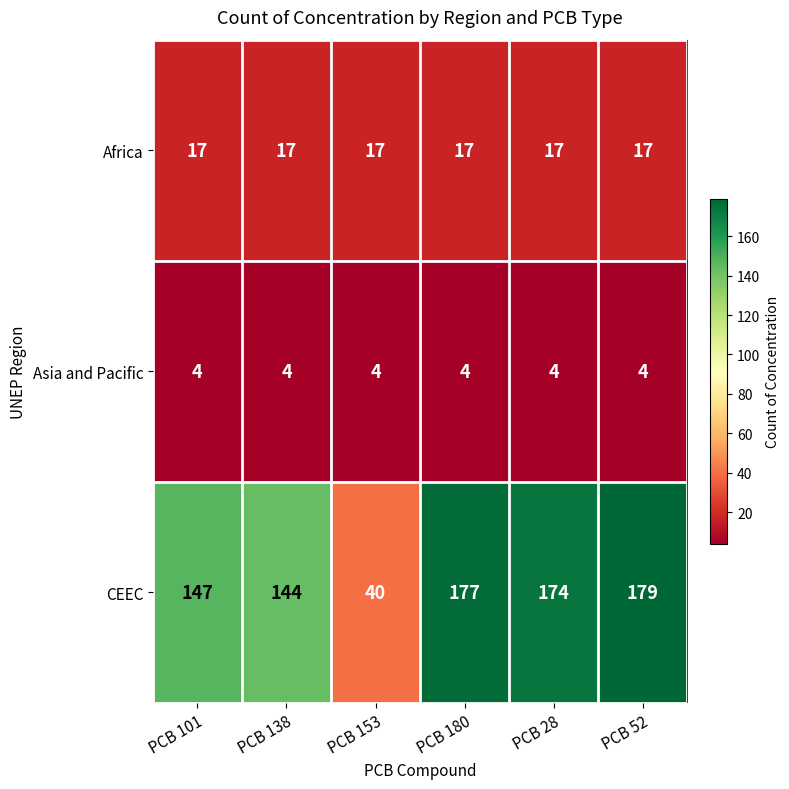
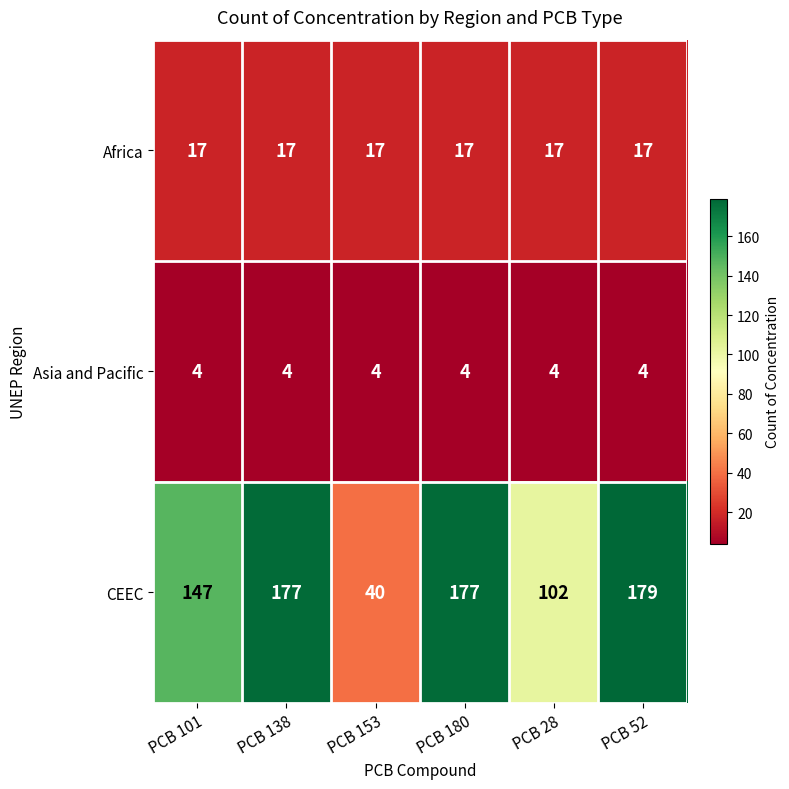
CEEC, PCB 138: 144 -> 177
CEEC, PCB 28: 174 -> 102
